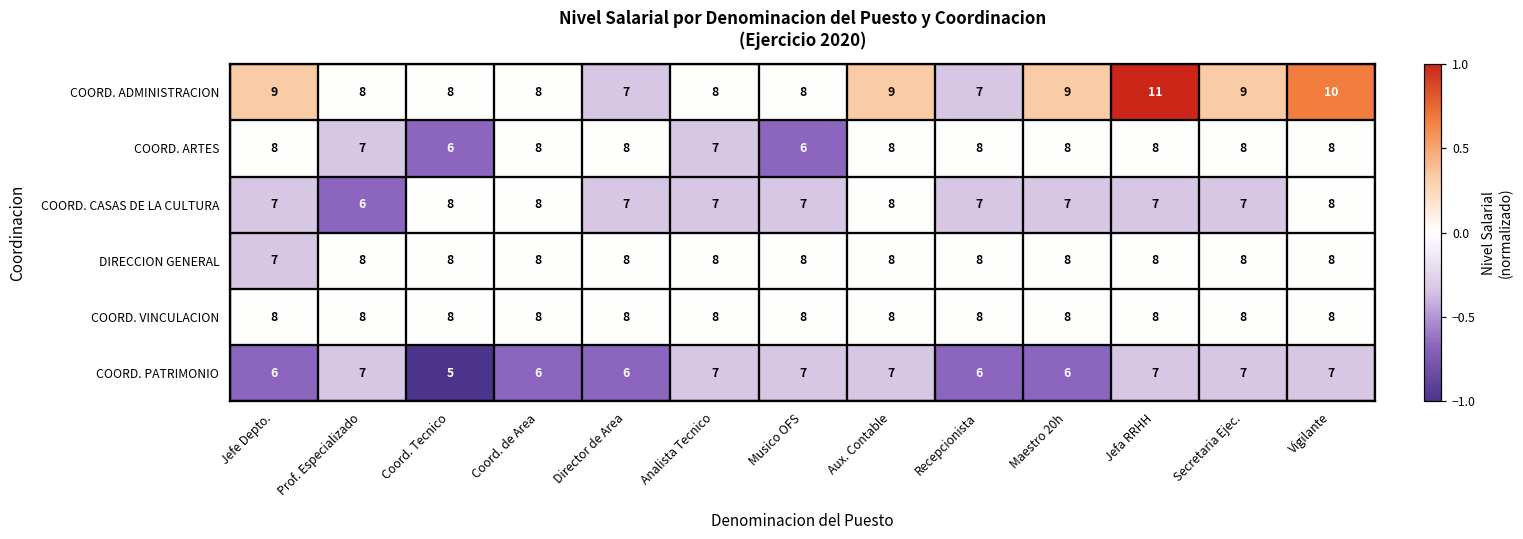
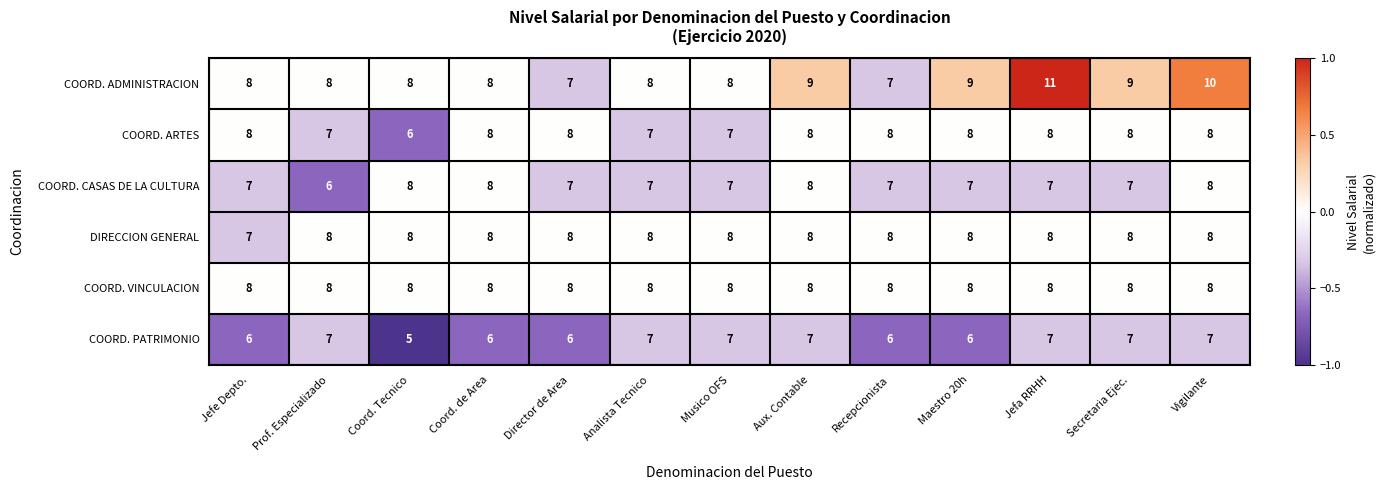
COORD. ADMINISTRACION, Jefe Depto.: 9 -> 8
COORD. ARTES, Musico OFS: 6 -> 7
